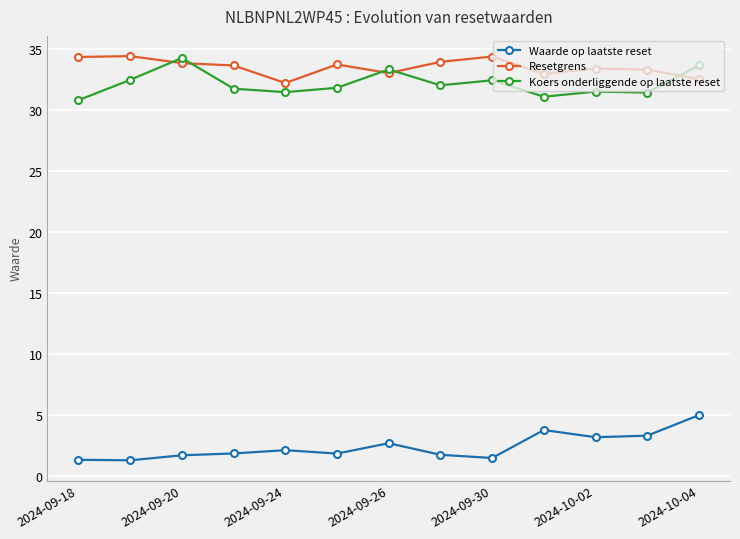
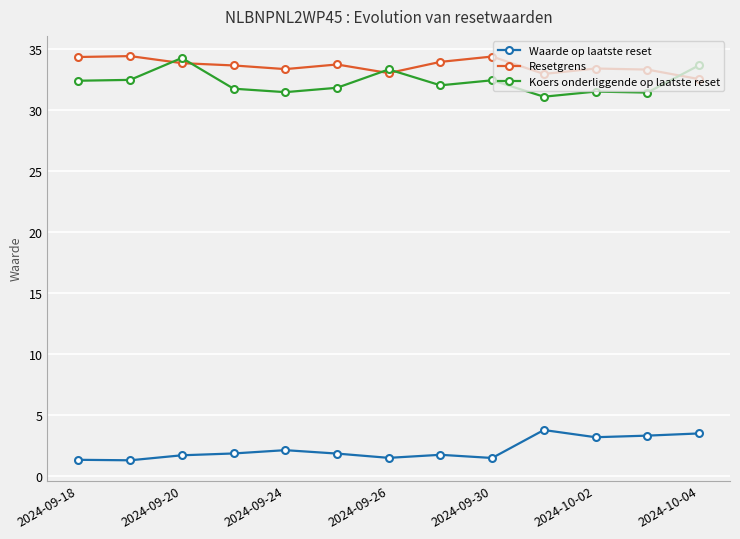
Koers onderliggende op laatste reset, 2024-09-18: 30.8 -> 32.4
Resetgrens, 2024-09-24: 32.2 -> 33.3
Waarde op laatste reset, 2024-09-26: 2.7 -> 1.5
Waarde op laatste reset, 2024-10-04: 5.0 -> 3.5
